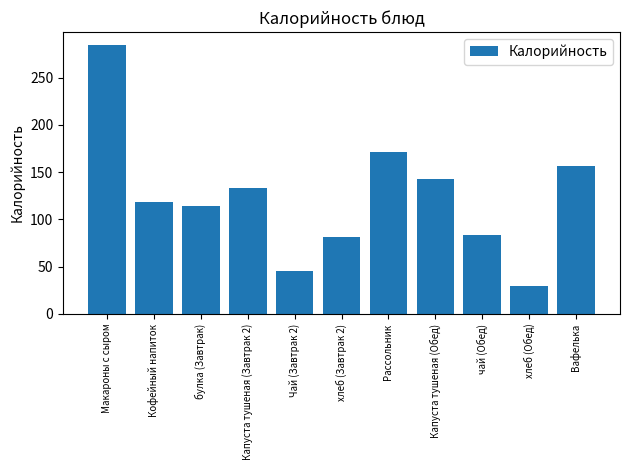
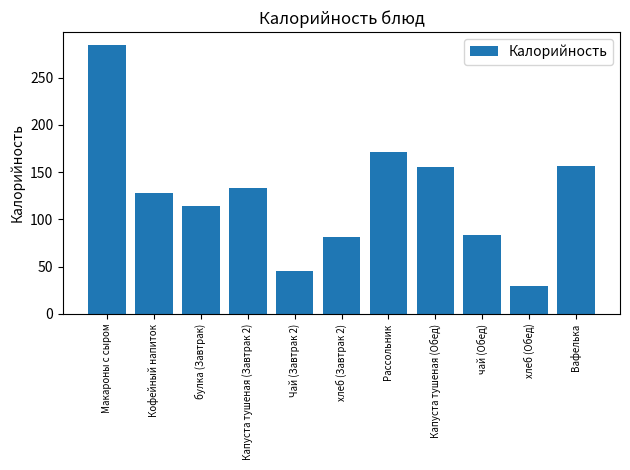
Кофейный напиток: 120 -> 130
Капуста тушеная (Обед): 140 -> 160
